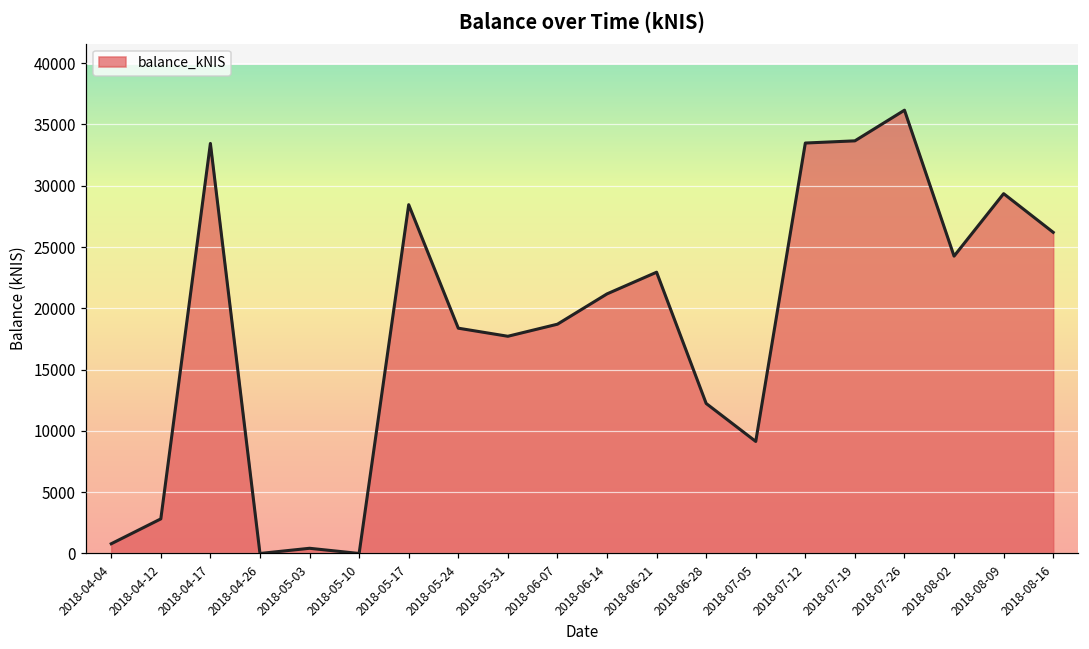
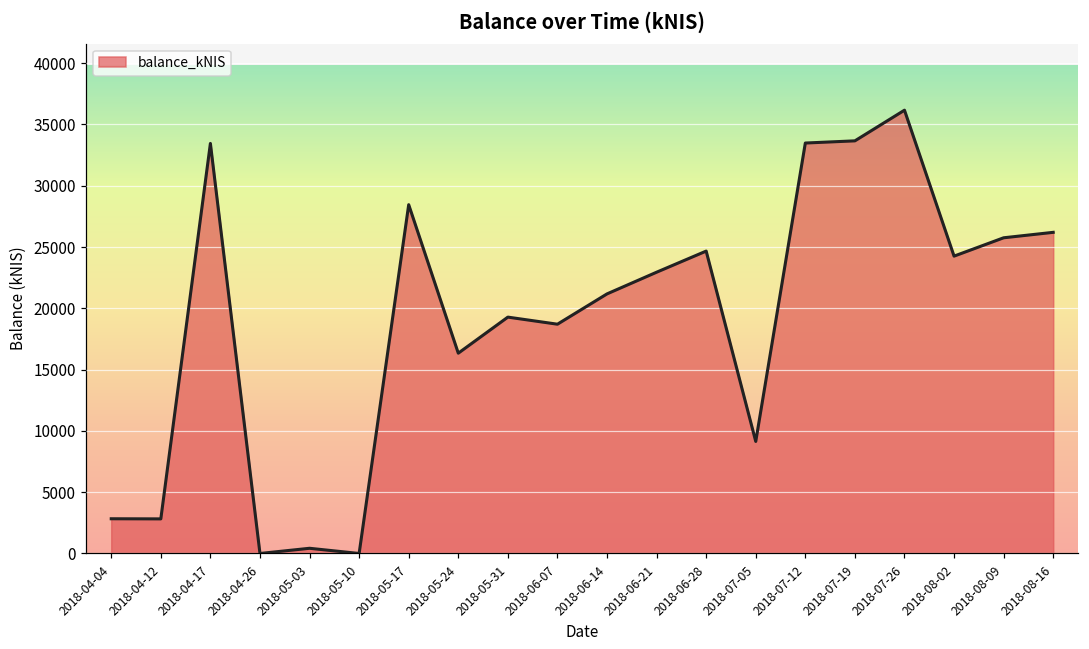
2018-04-04: 800 -> 2800
2018-05-24: 18400 -> 16300
2018-05-31: 17700 -> 19300
2018-06-28: 12200 -> 24700
2018-08-09: 29400 -> 25800
